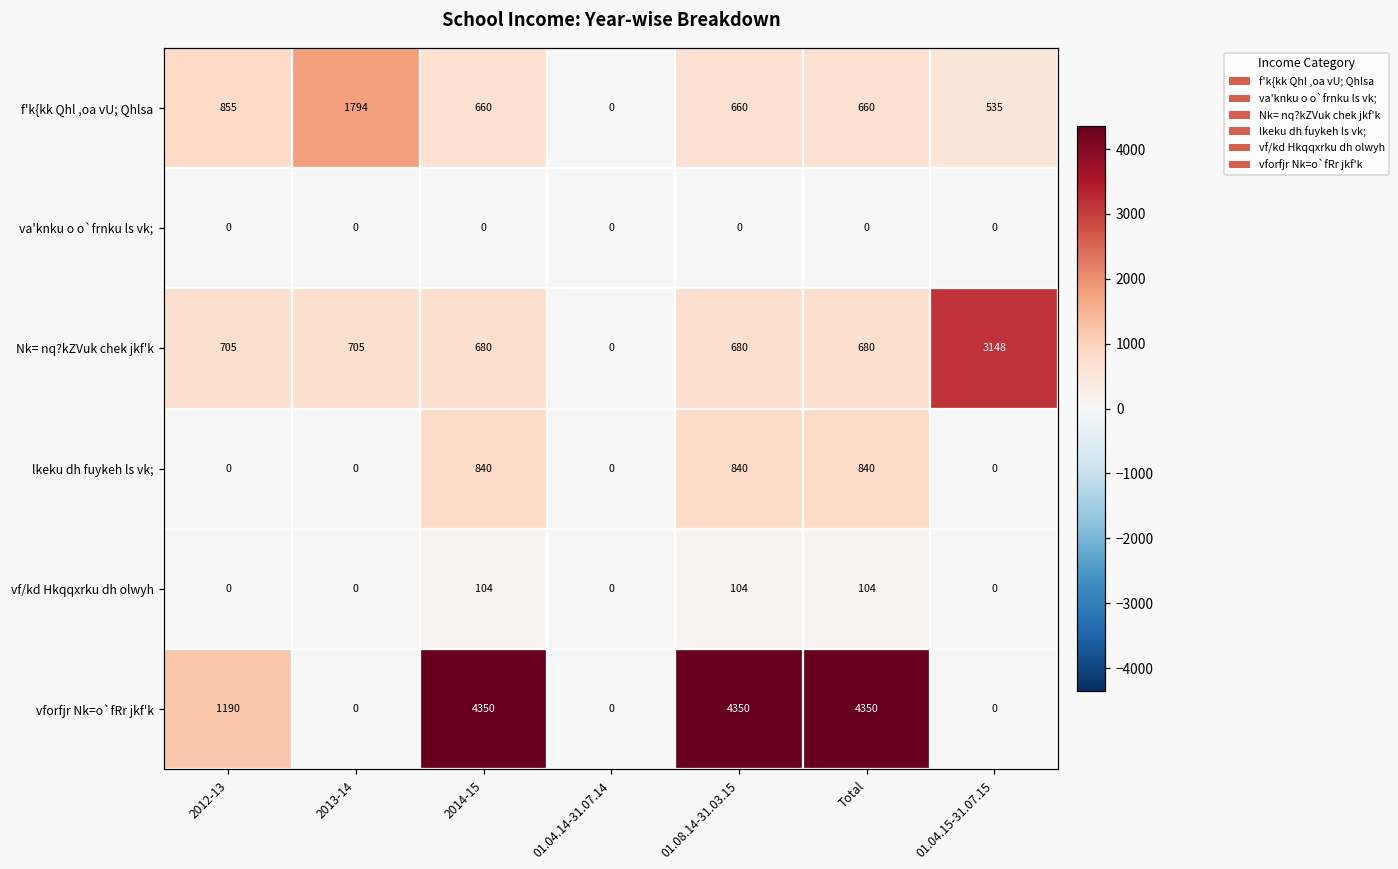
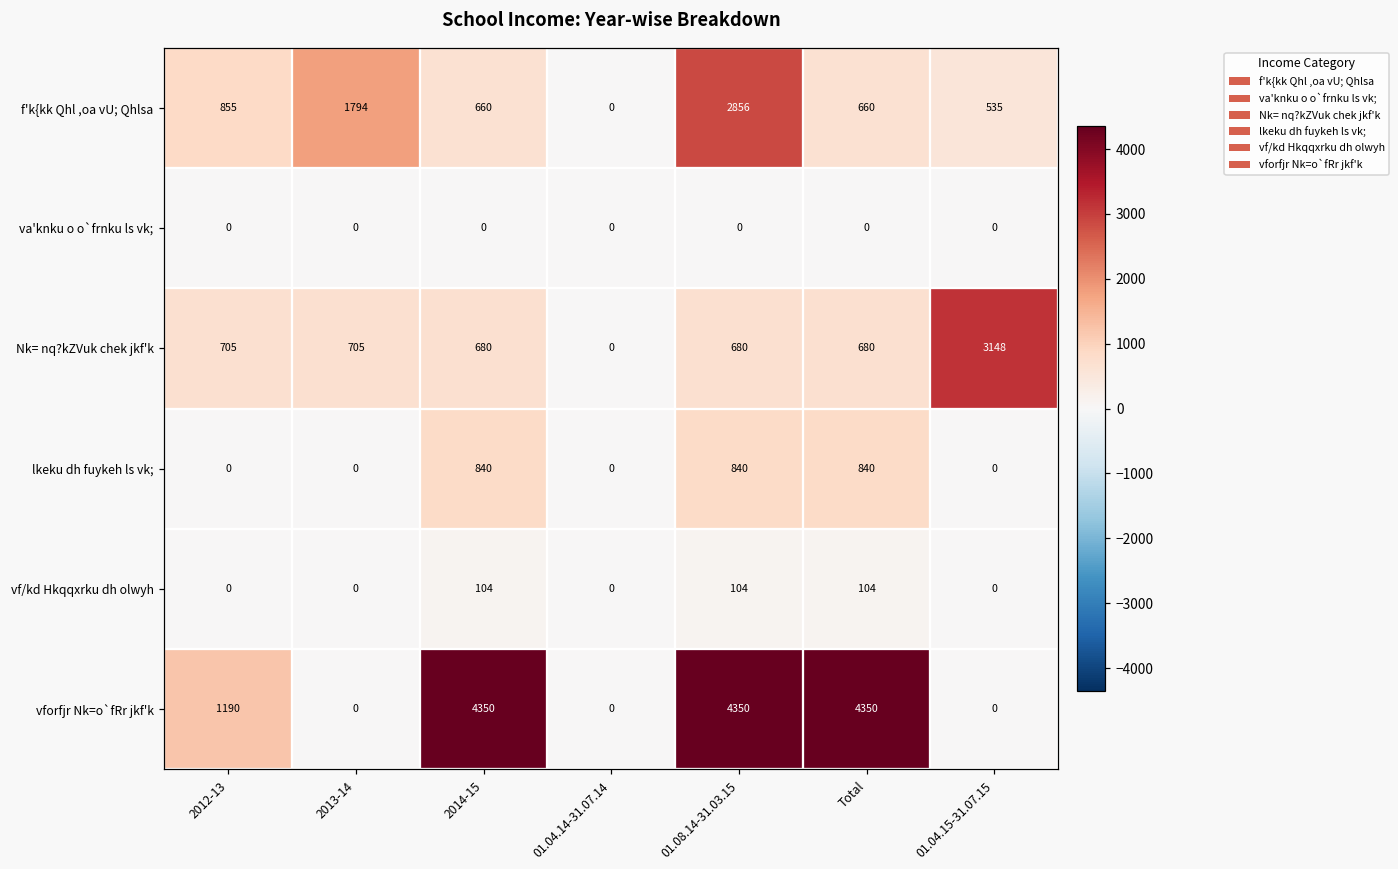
f'k{kk Qhl ,oa vU; Qhlsa, 01.08.14-31.03.15: 660 -> 2856
